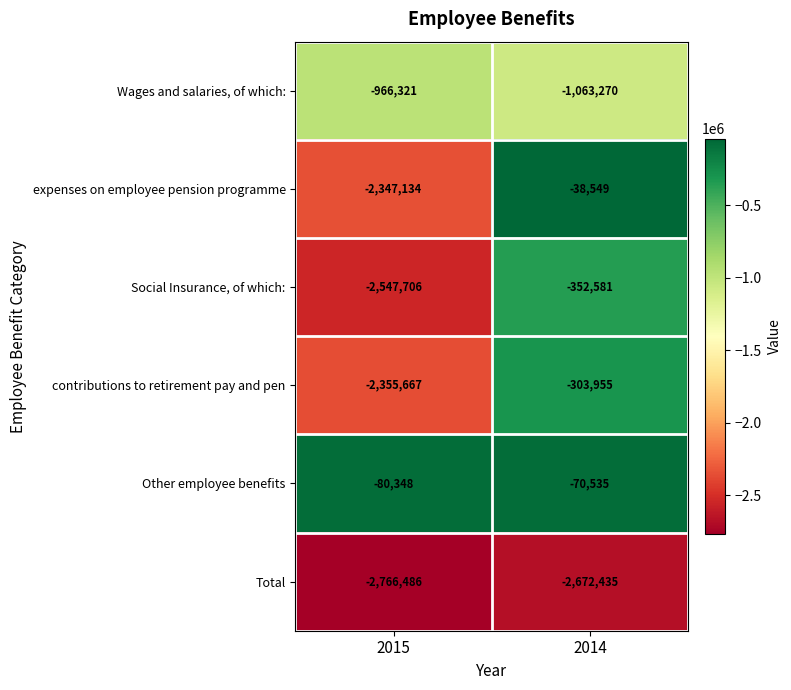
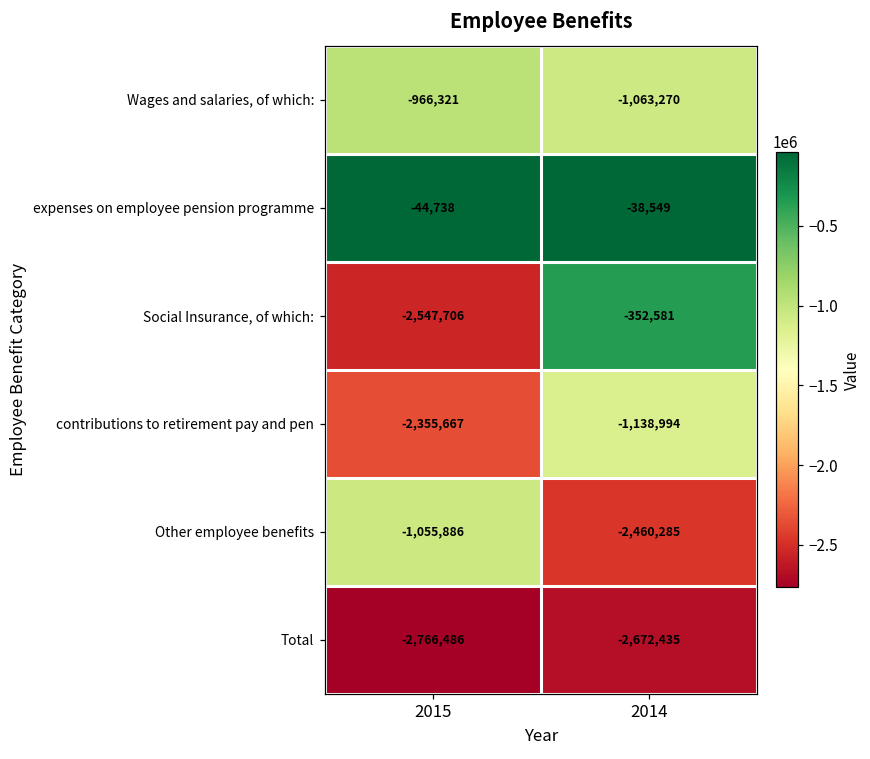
expenses on employee pension programme, 2015: -2,347,134 -> -44,738
contributions to retirement pay and pen, 2014: -303,955 -> -1,138,994
Other employee benefits, 2015: -80,348 -> -1,055,886
Other employee benefits, 2014: -70,535 -> -2,460,285
